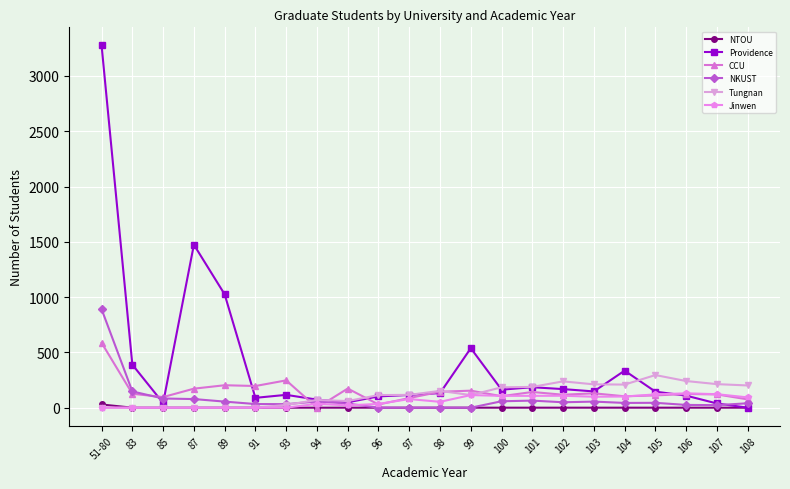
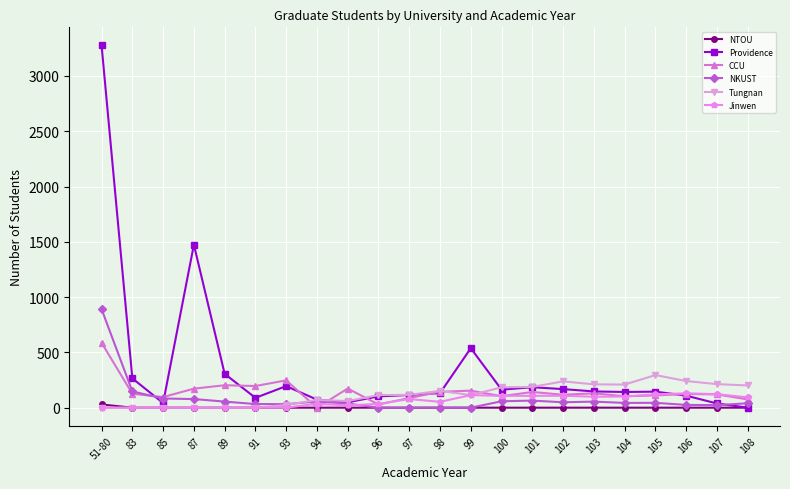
Providence, 83: 390 -> 270
Providence, 89: 1030 -> 310
Providence, 93: 120 -> 200
Providence, 104: 340 -> 140
